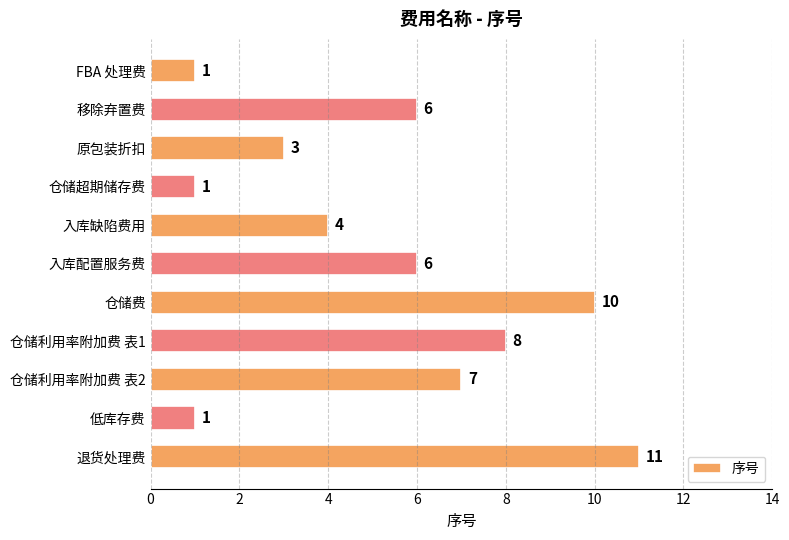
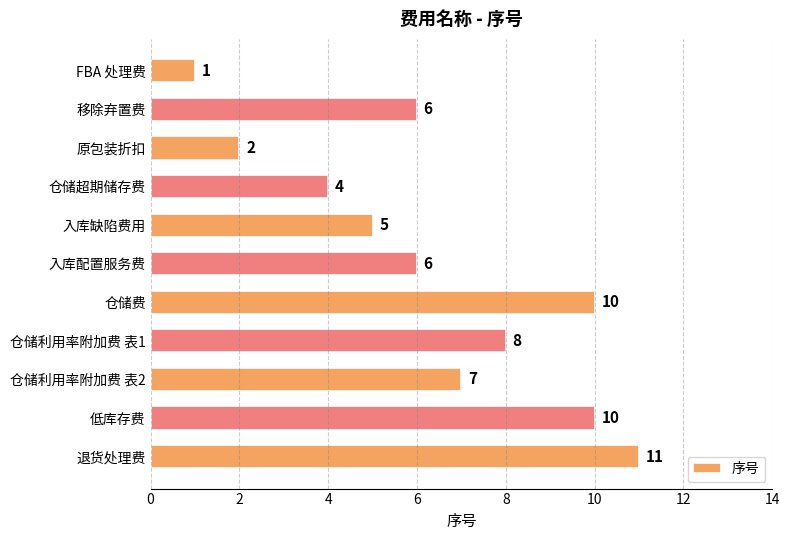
原包装折扣: 3 -> 2
仓储超期储存费: 1 -> 4
入库缺陷费用: 4 -> 5
低库存费: 1 -> 10
